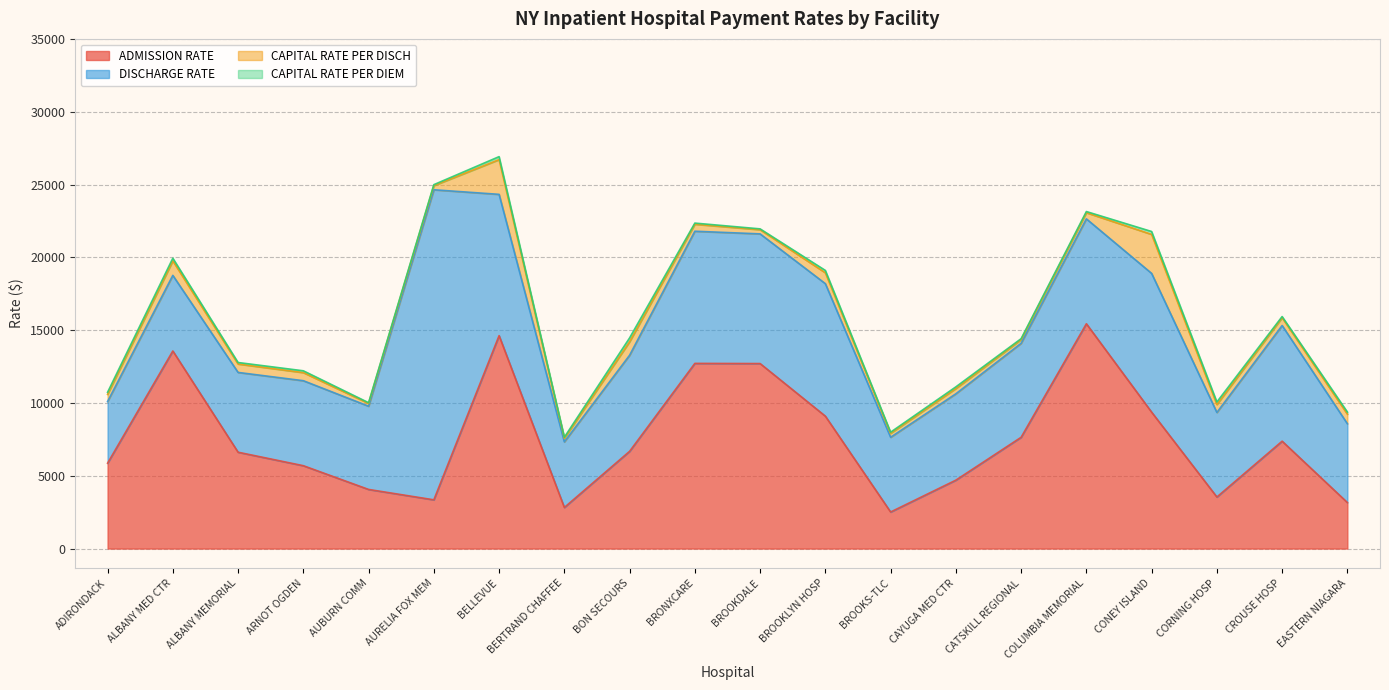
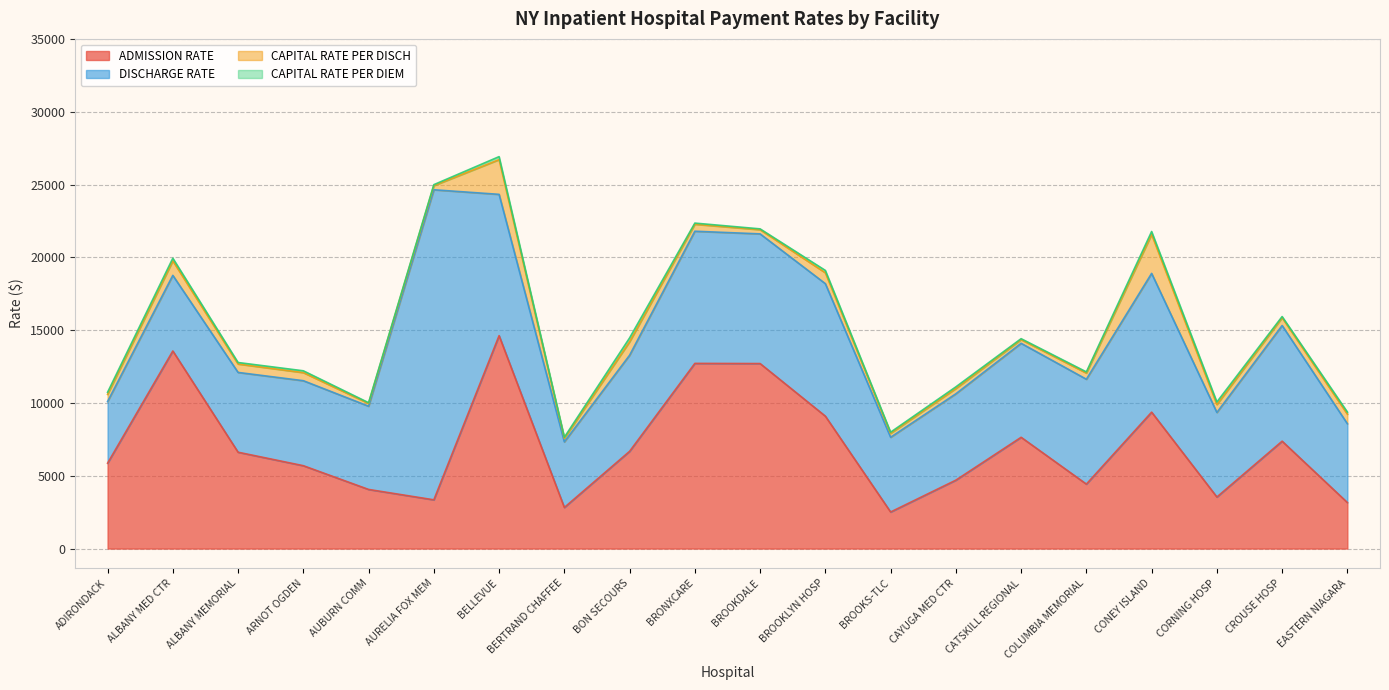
ADMISSION RATE, COLUMBIA MEMORIAL: 15400 -> 4400
